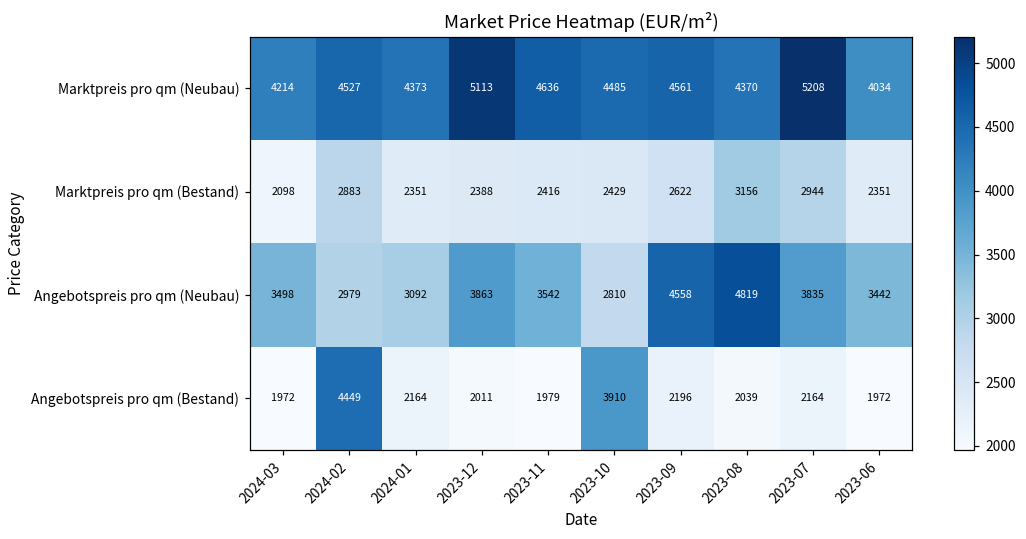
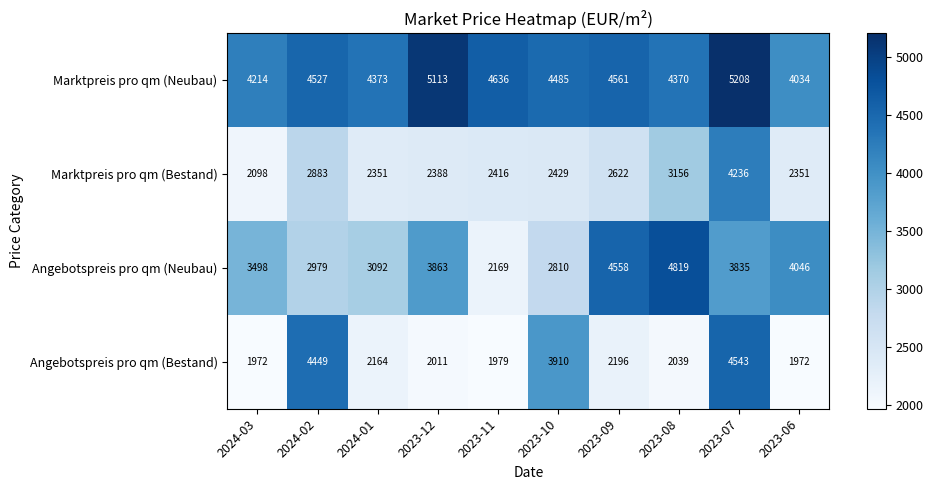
Marktpreis pro qm (Bestand), 2023-07: 2944 -> 4236
Angebotspreis pro qm (Neubau), 2023-11: 3542 -> 2169
Angebotspreis pro qm (Neubau), 2023-06: 3442 -> 4046
Angebotspreis pro qm (Bestand), 2023-07: 2164 -> 4543
